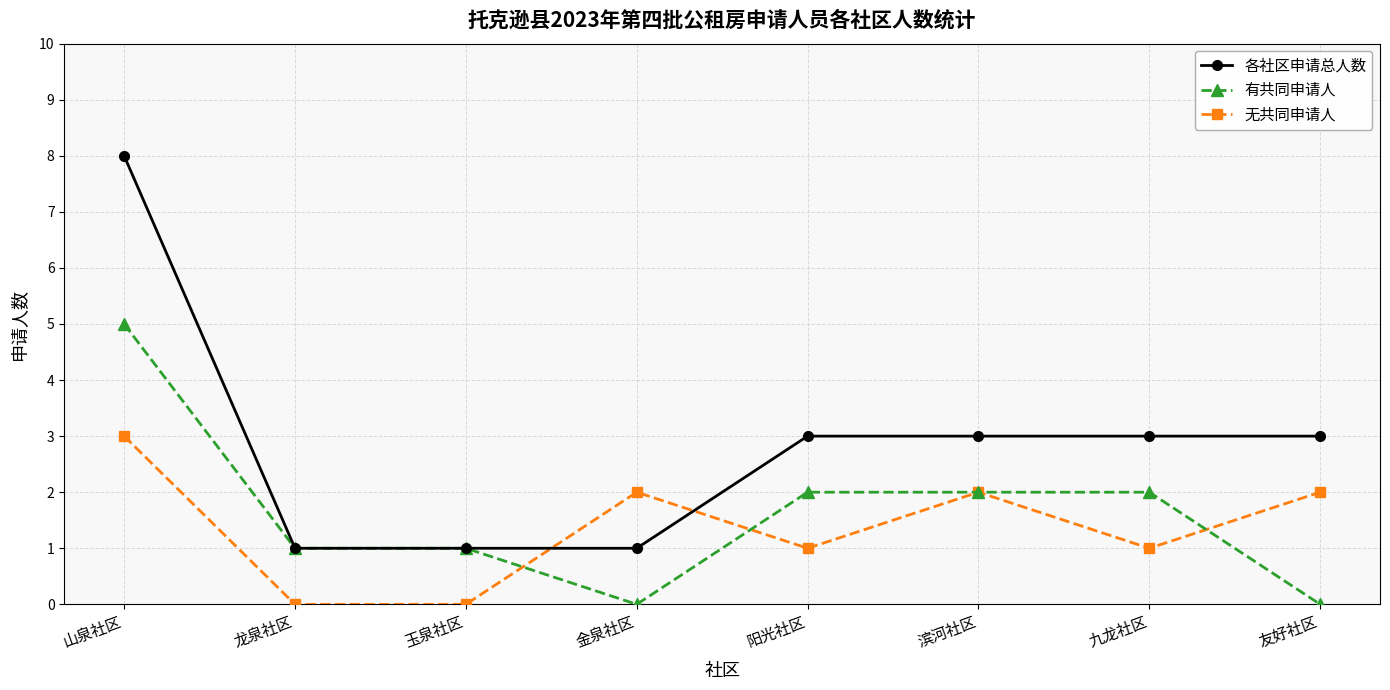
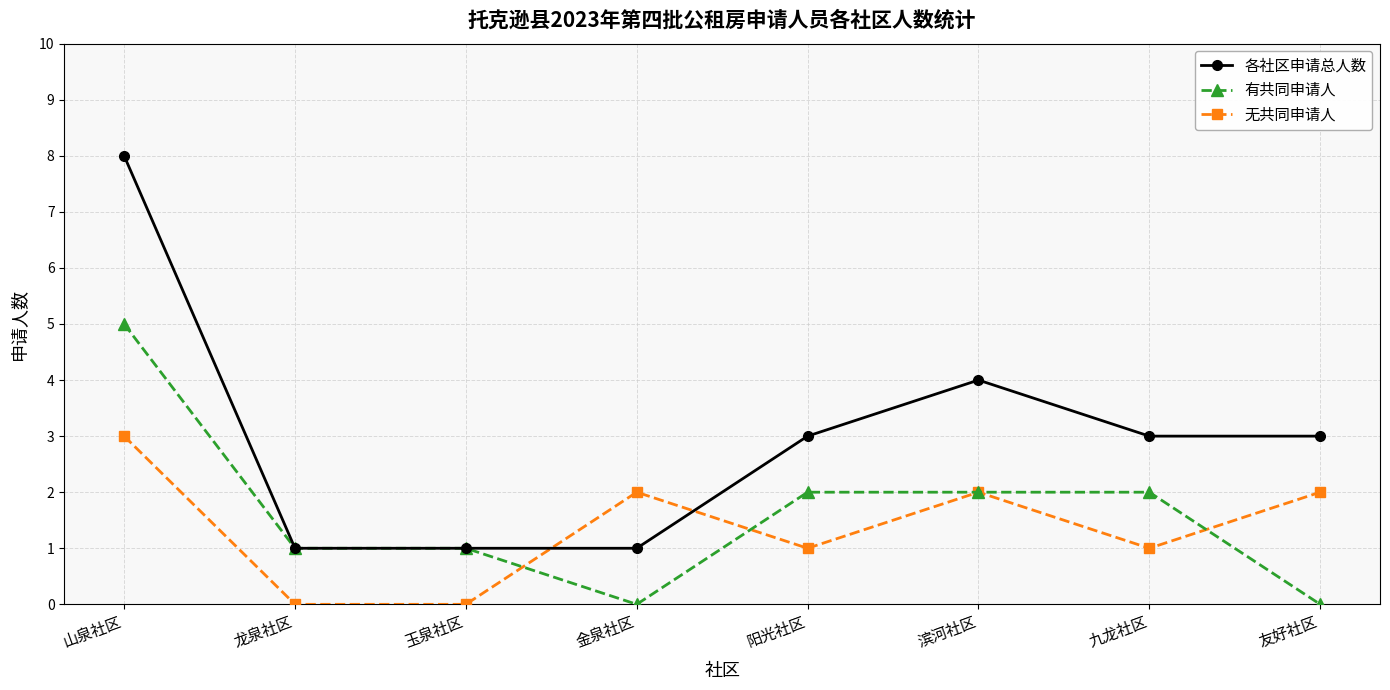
各社区申请总人数, 滨河社区: 3 -> 4
